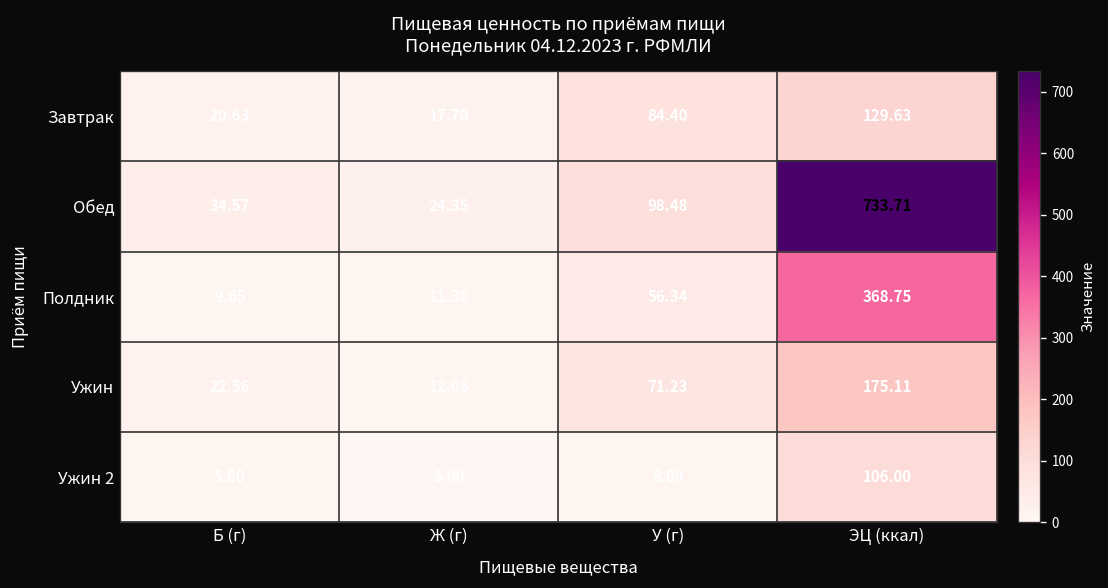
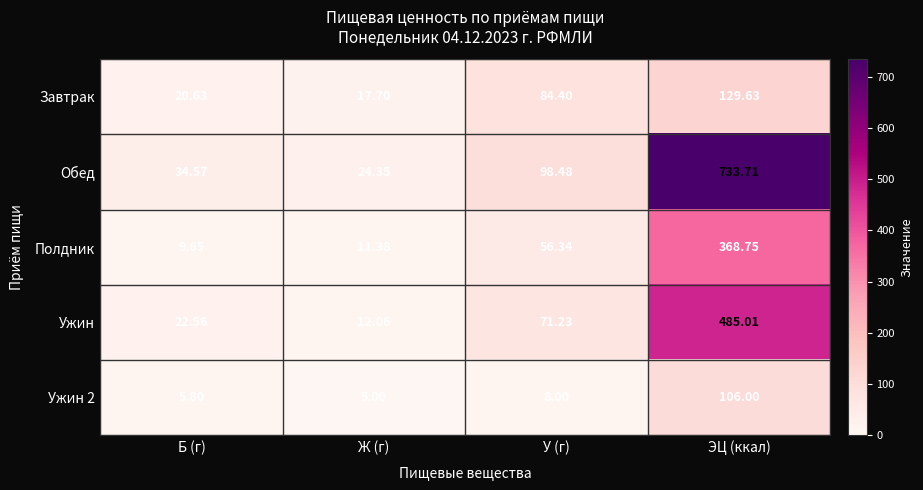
Ужин, ЭЦ (ккал): 175.11 -> 485.01
